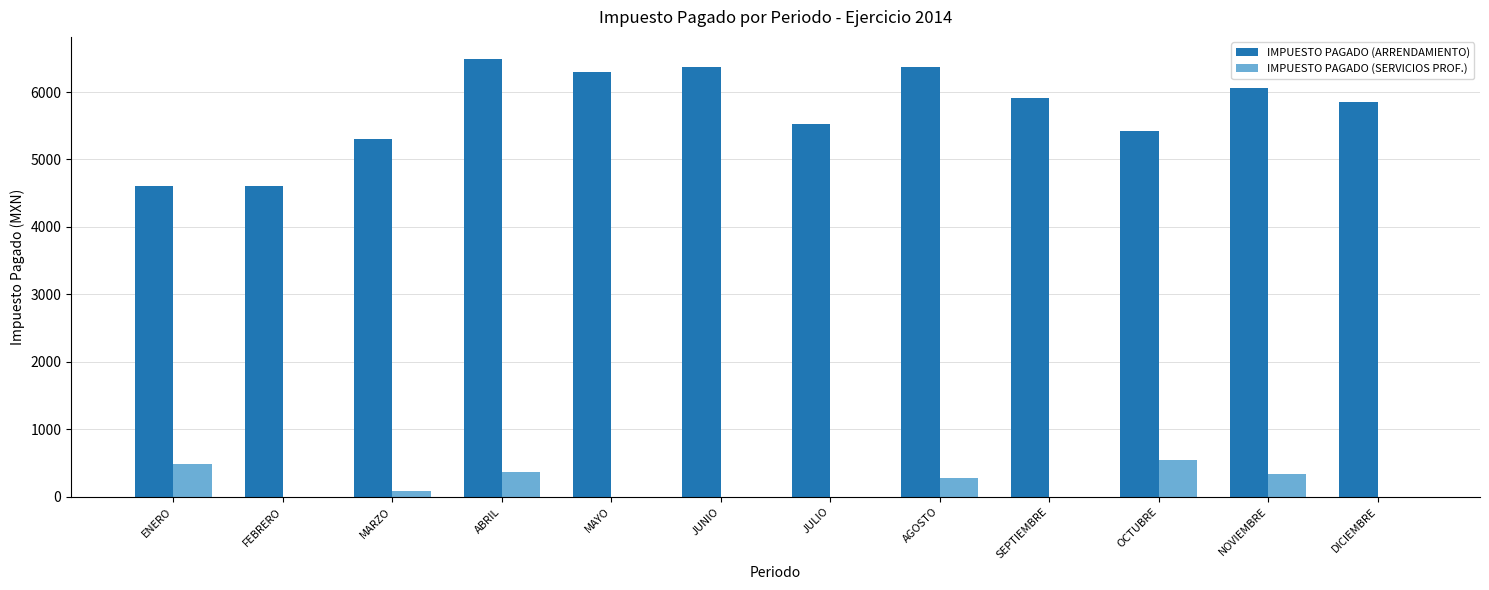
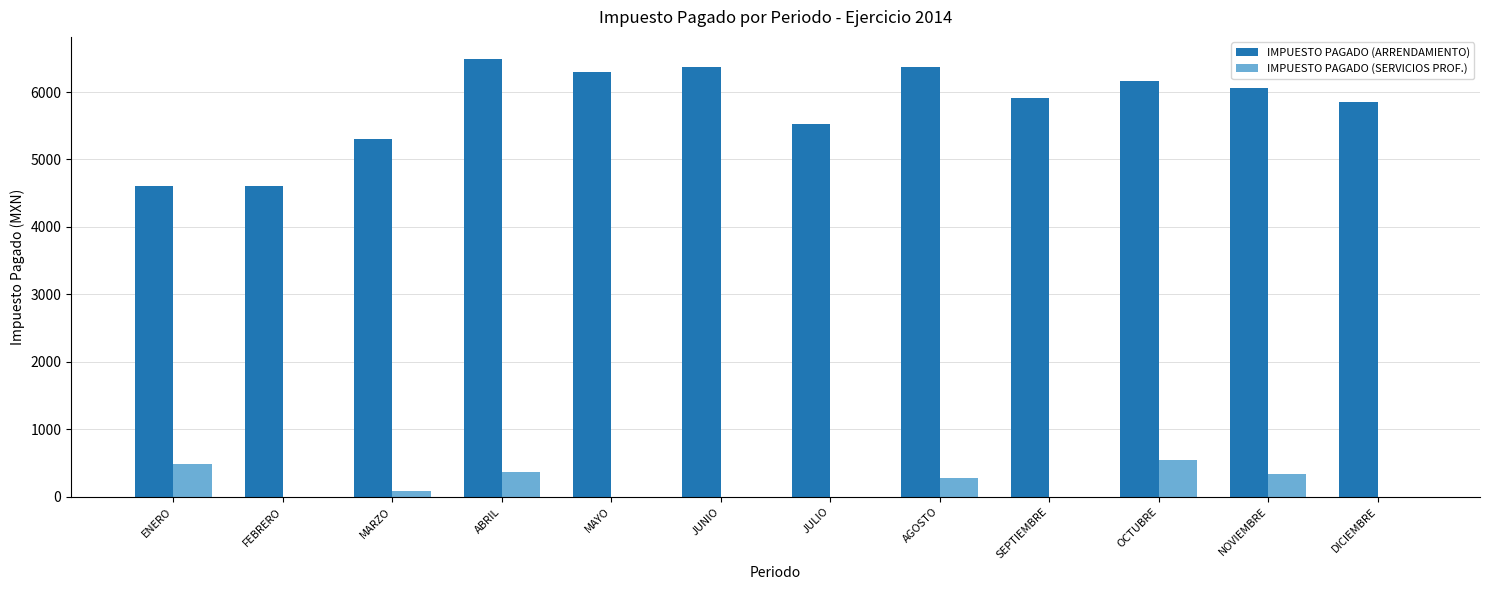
IMPUESTO PAGADO (ARRENDAMIENTO), OCTUBRE: 5400 -> 6200
